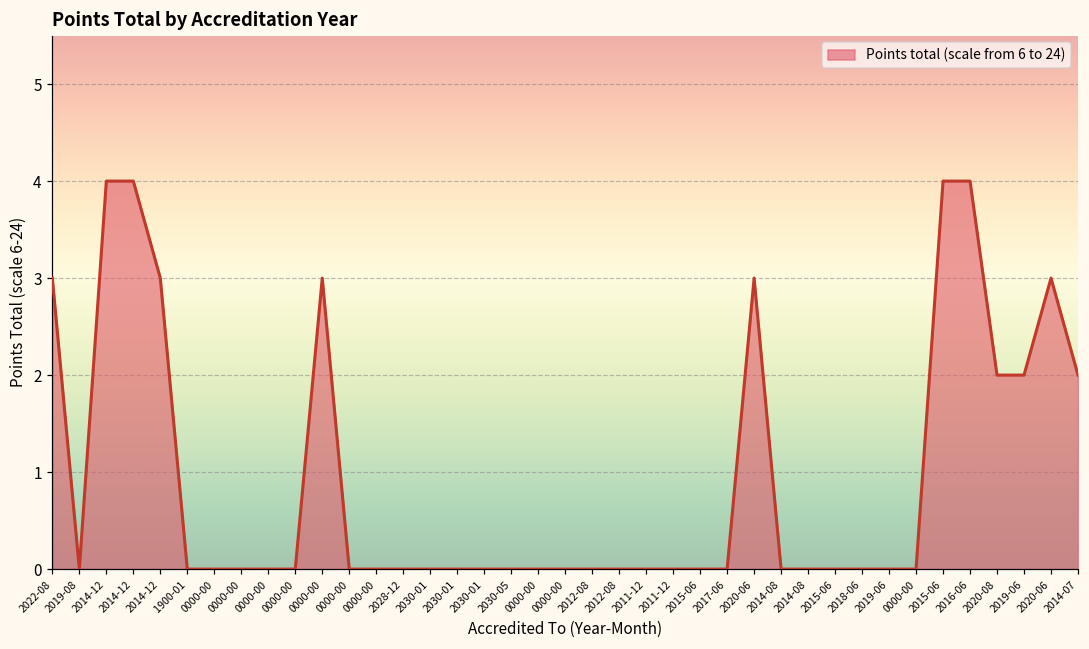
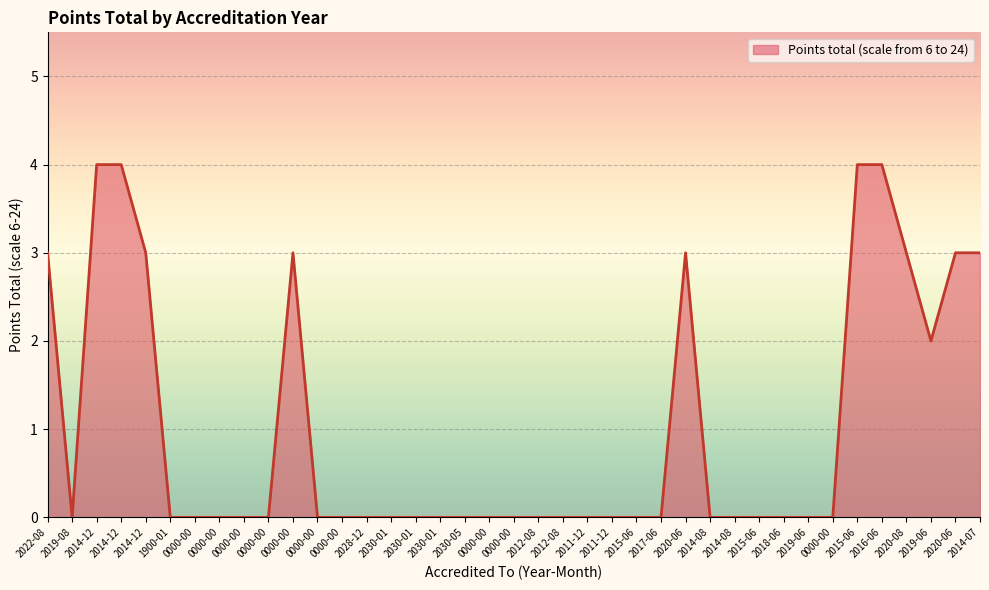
2020-08: 2 -> 3
2014-07: 2 -> 3
